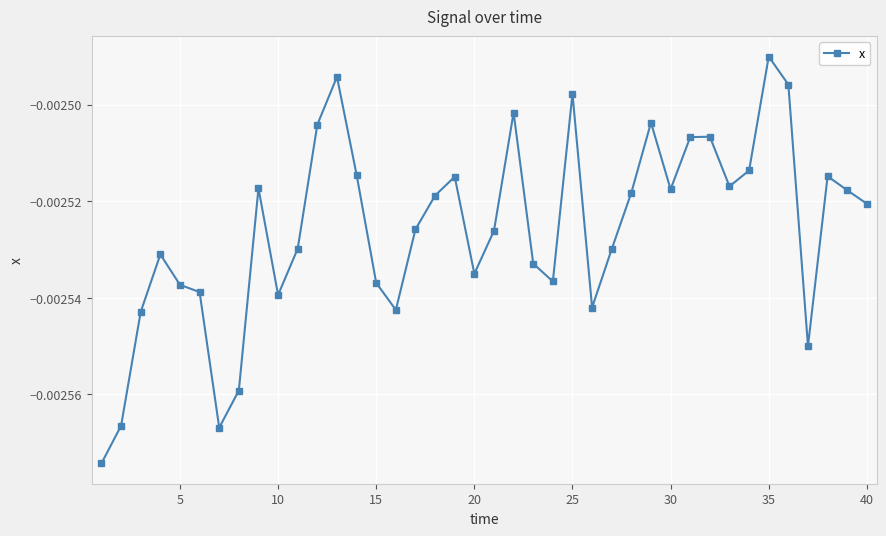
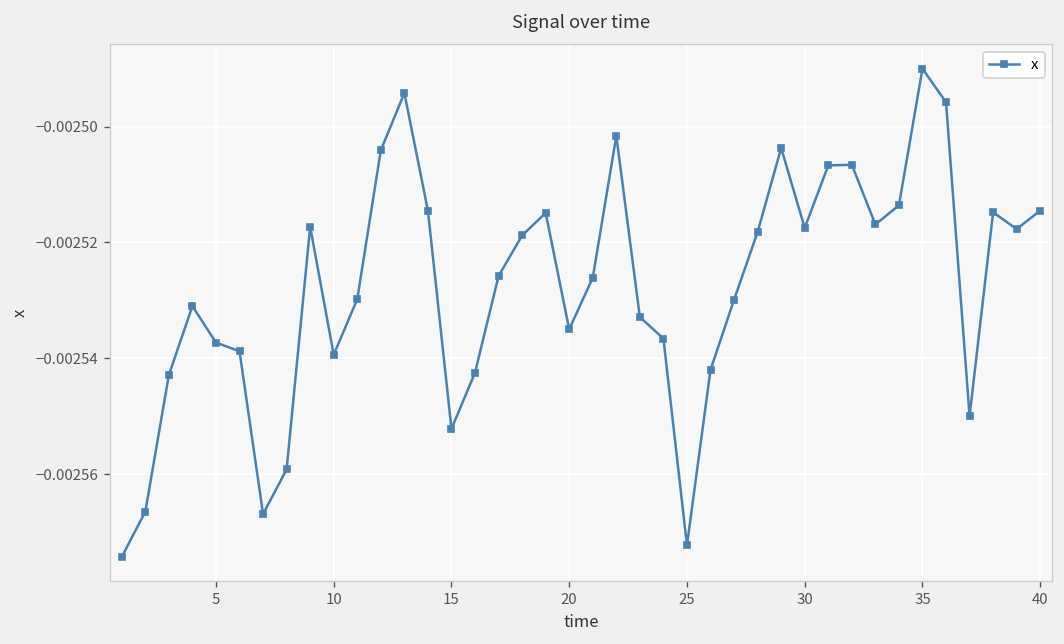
15: -0.002537 -> -0.002552
25: -0.002498 -> -0.002572
40: -0.002521 -> -0.002515
